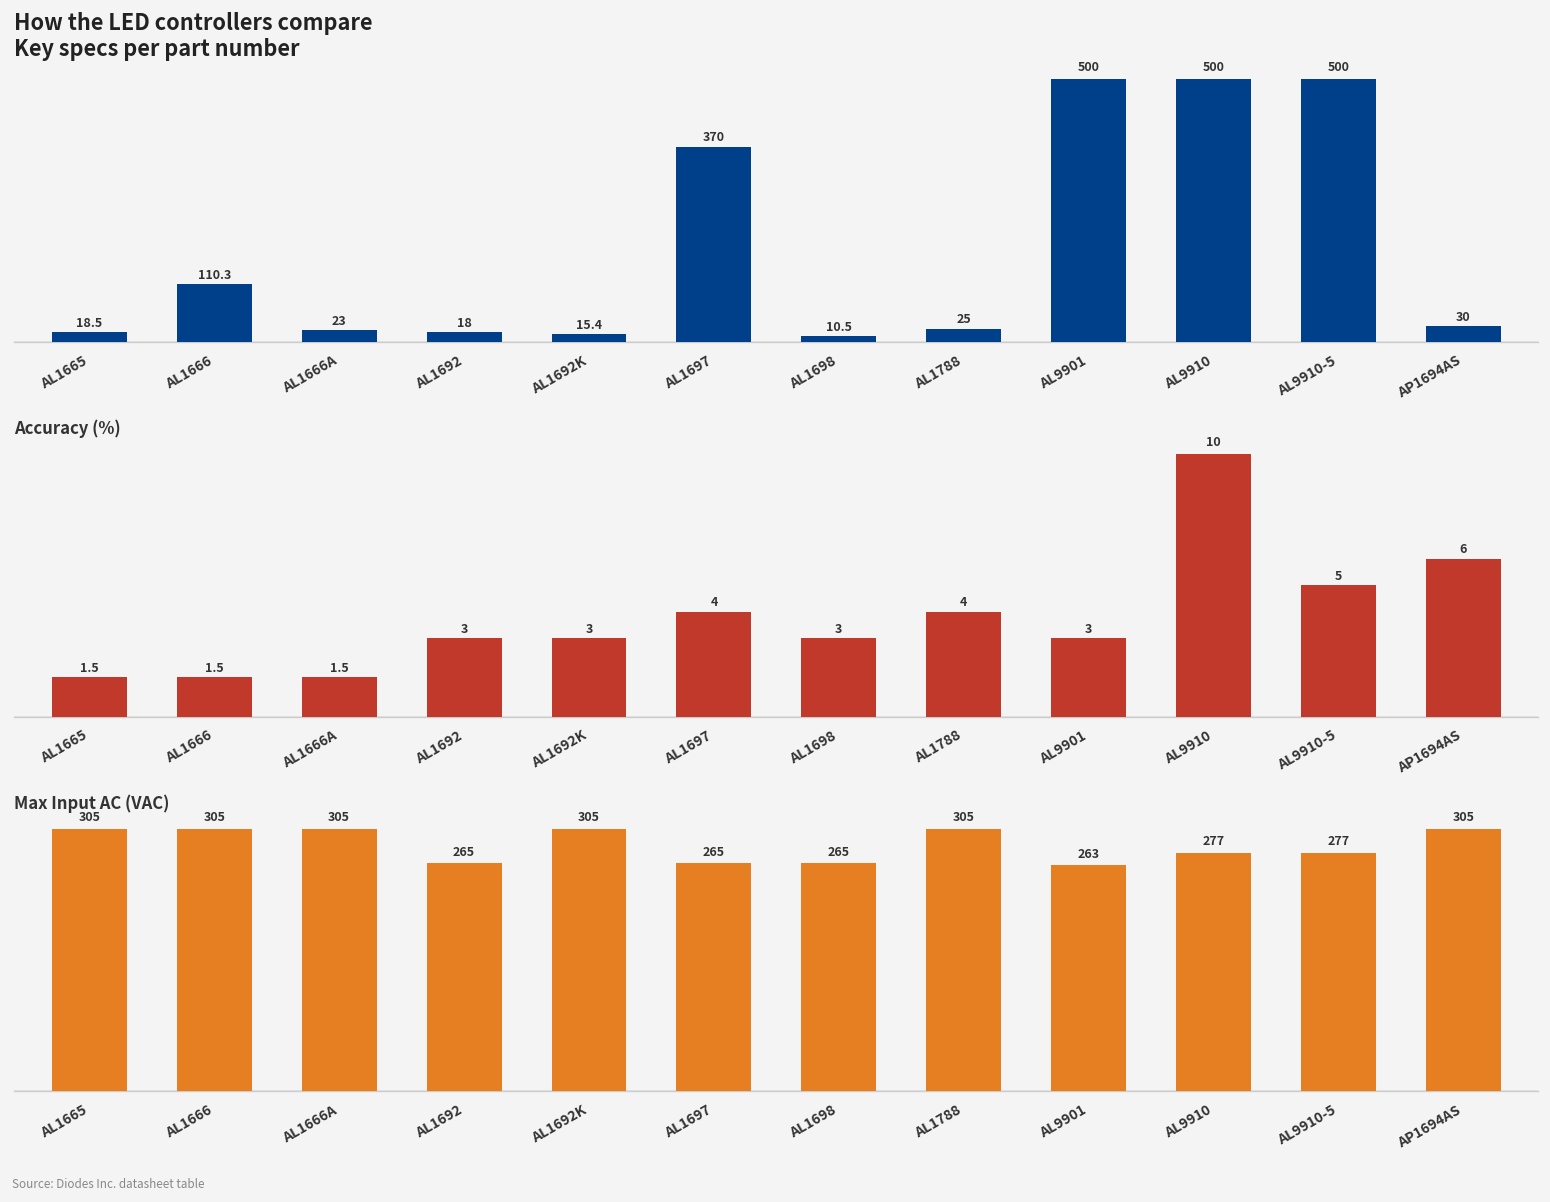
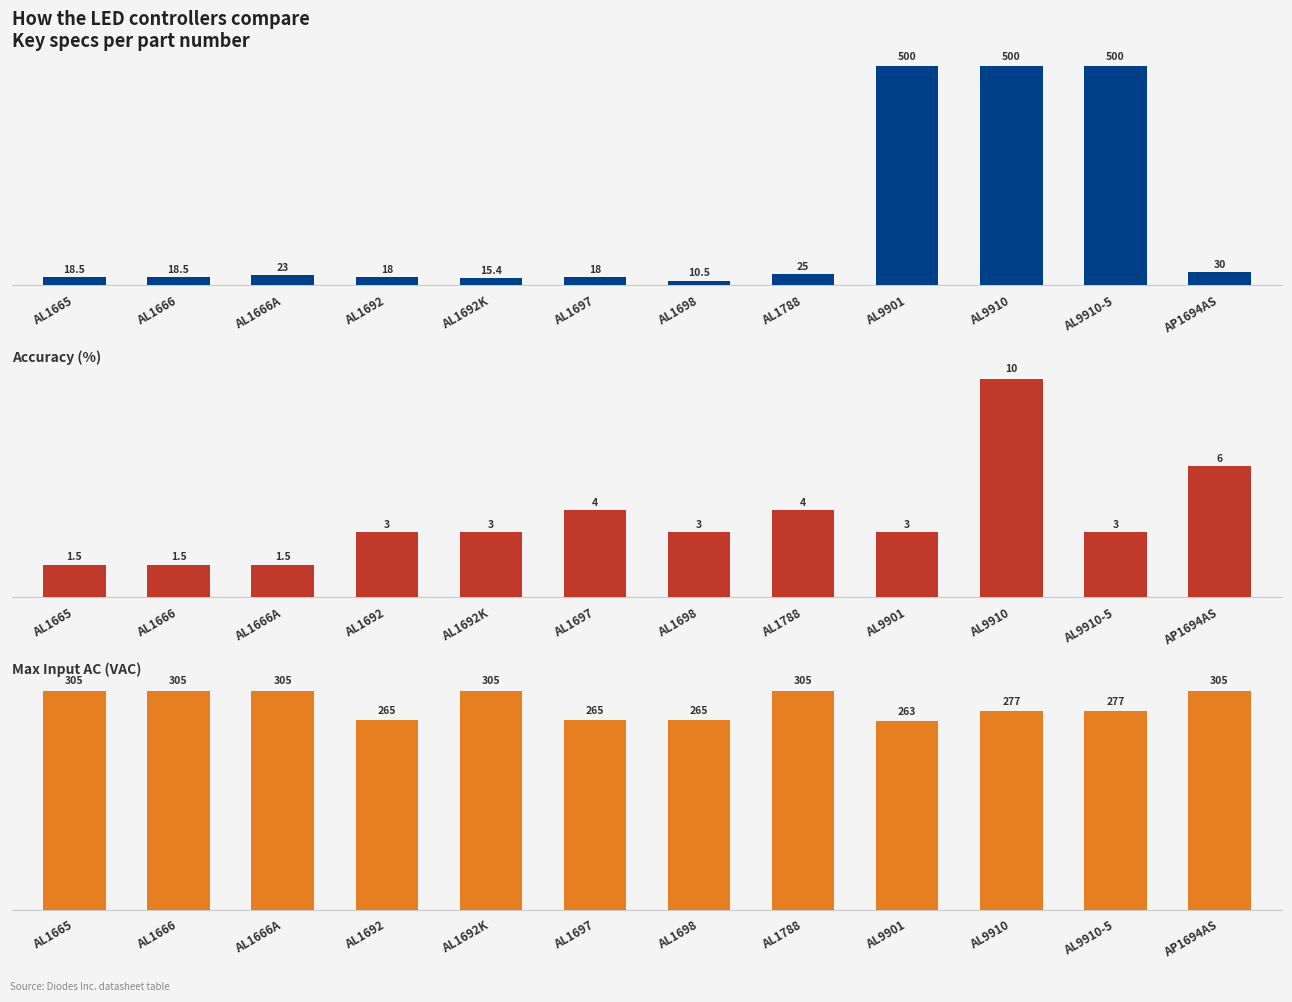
How the LED controllers compare Key specs per part number, AL1666: 110.3 -> 18.5
How the LED controllers compare Key specs per part number, AL1697: 370 -> 18
Accuracy (%), AL9910-5: 5 -> 3
